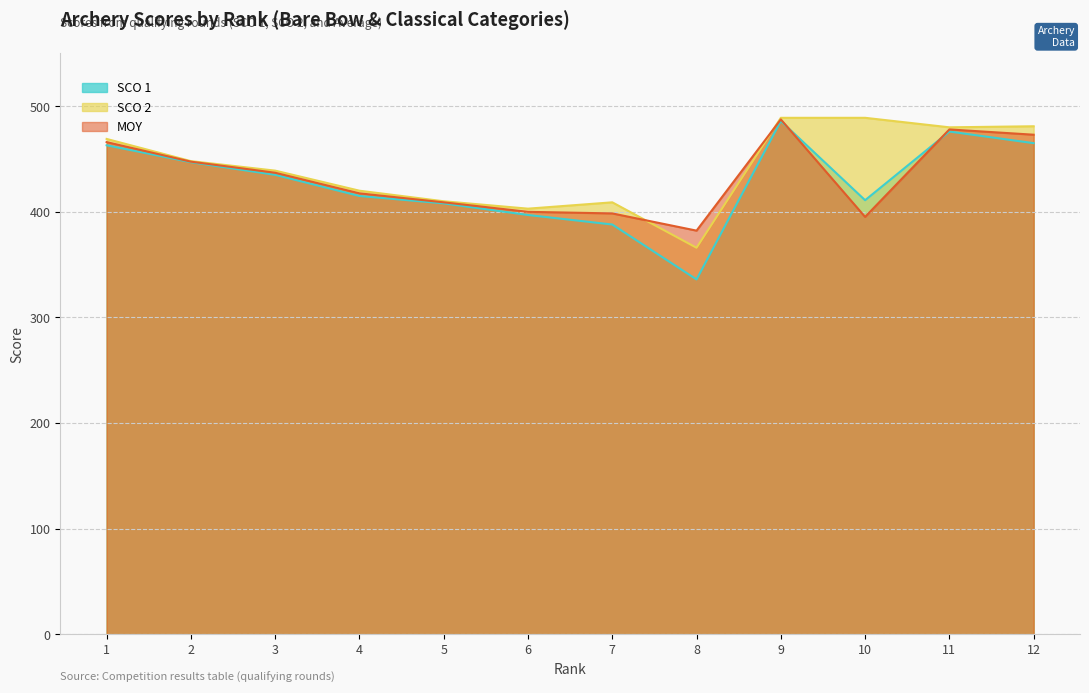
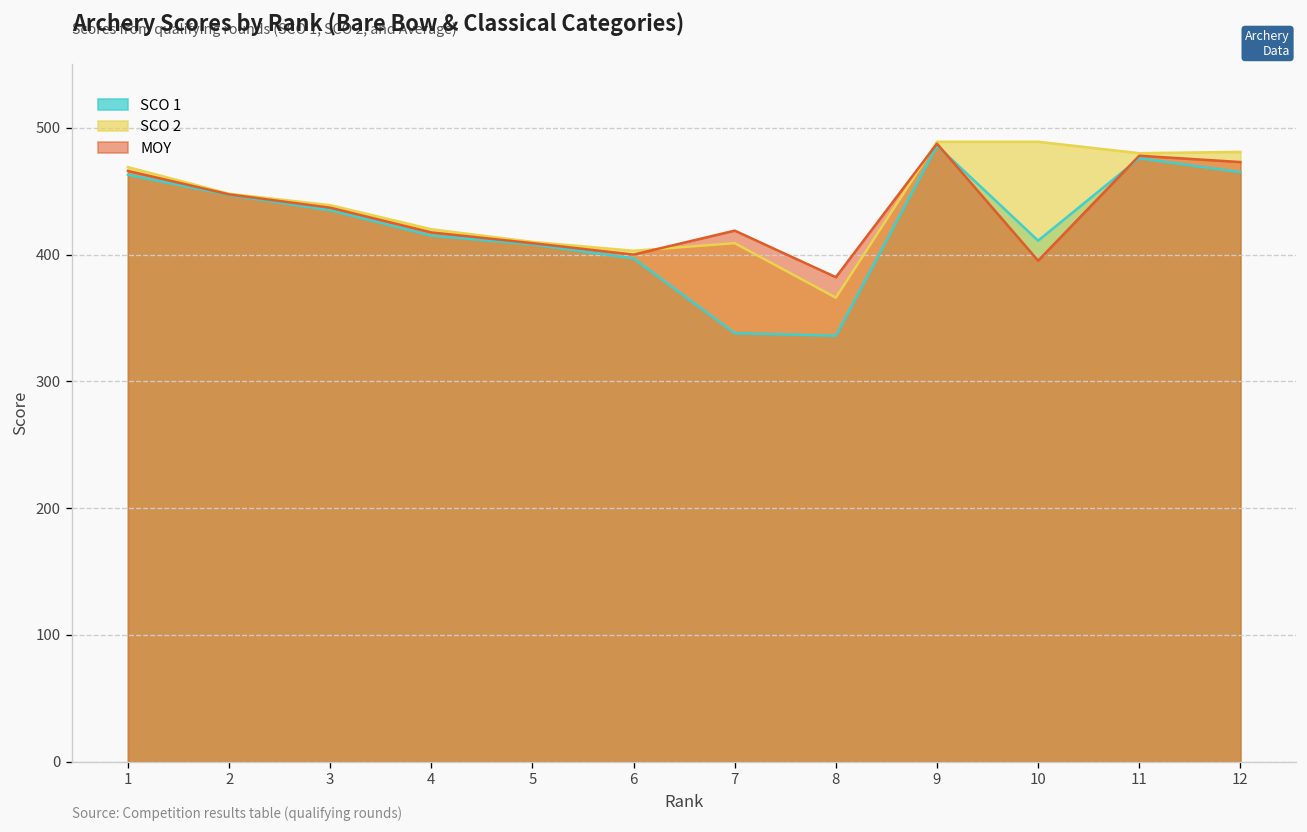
SCO 1, 7: 388 -> 338
MOY, 7: 399 -> 419
